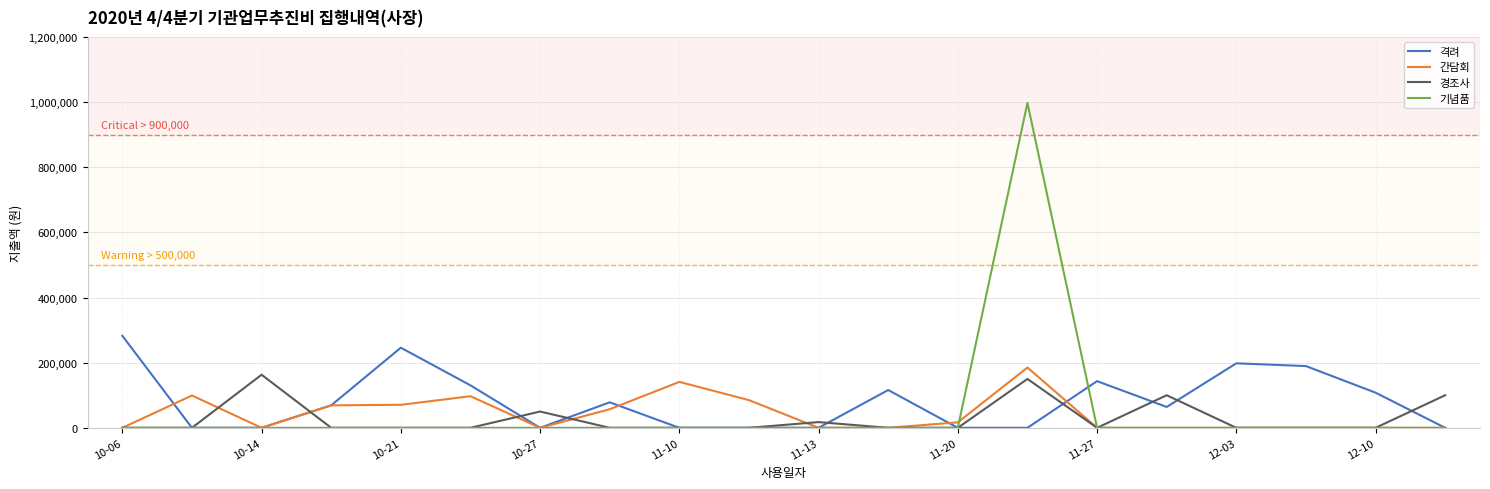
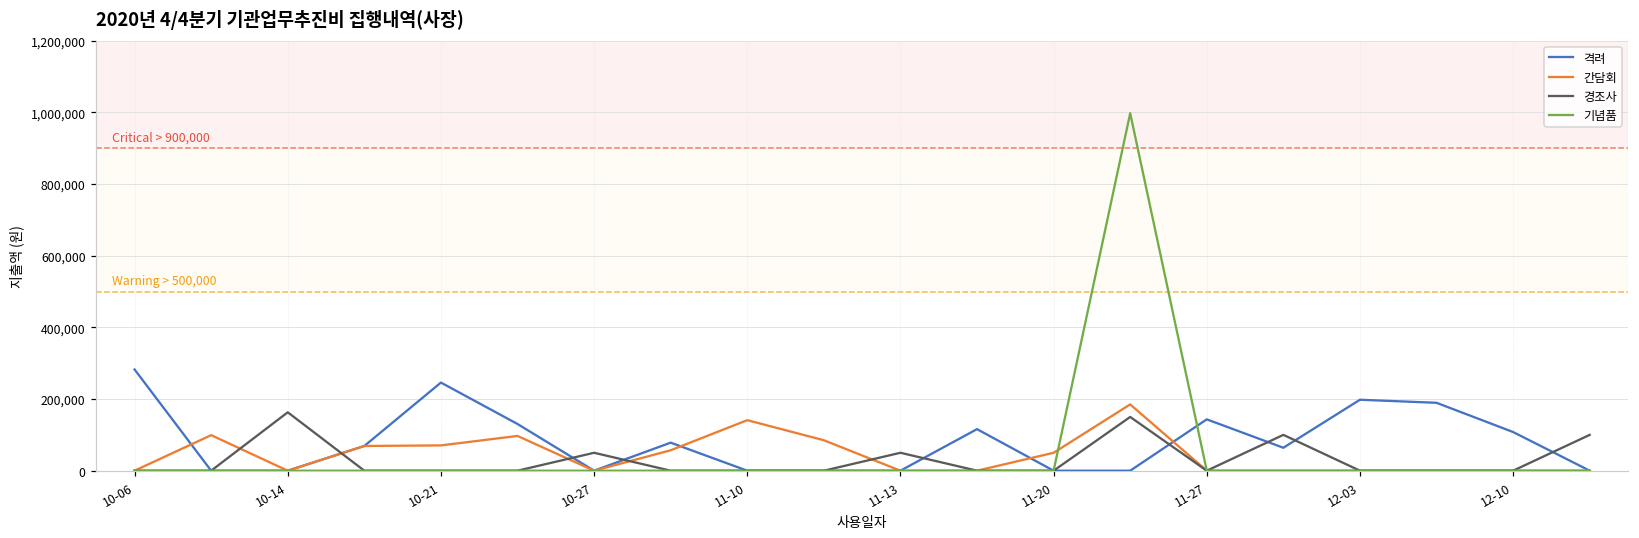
경조사, 11-13: 20,000 -> 50,000
간담회, 11-20: 20,000 -> 50,000
